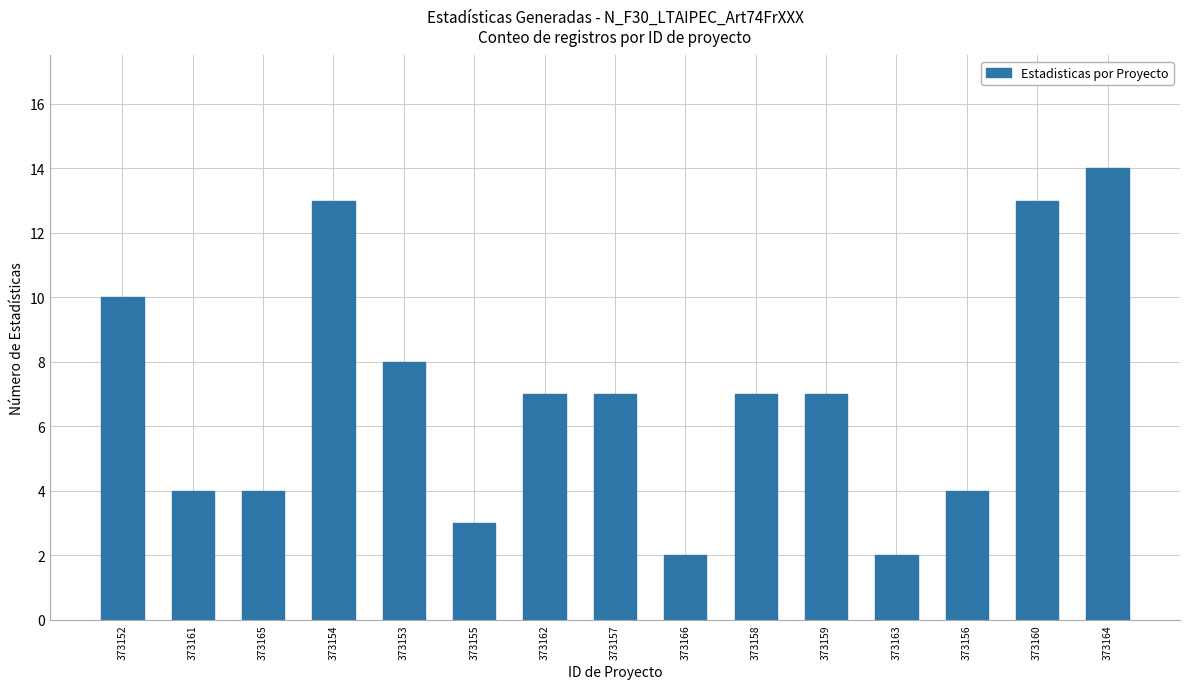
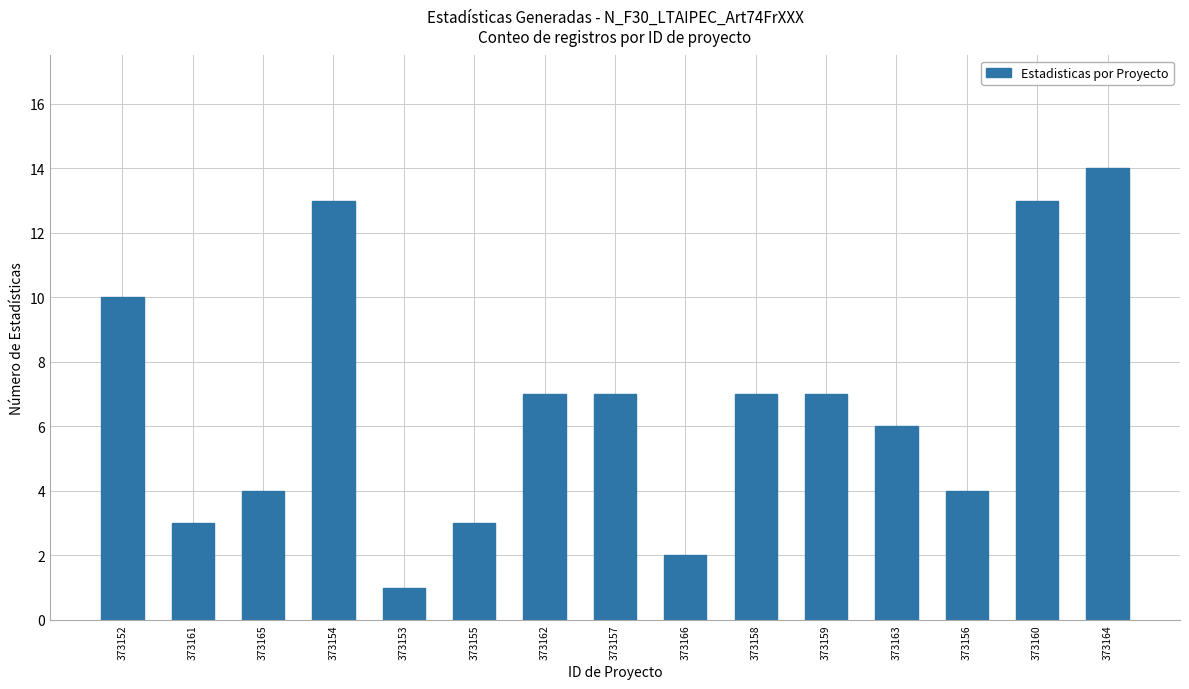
373161: 4 -> 3
373153: 8 -> 1
373163: 2 -> 6
